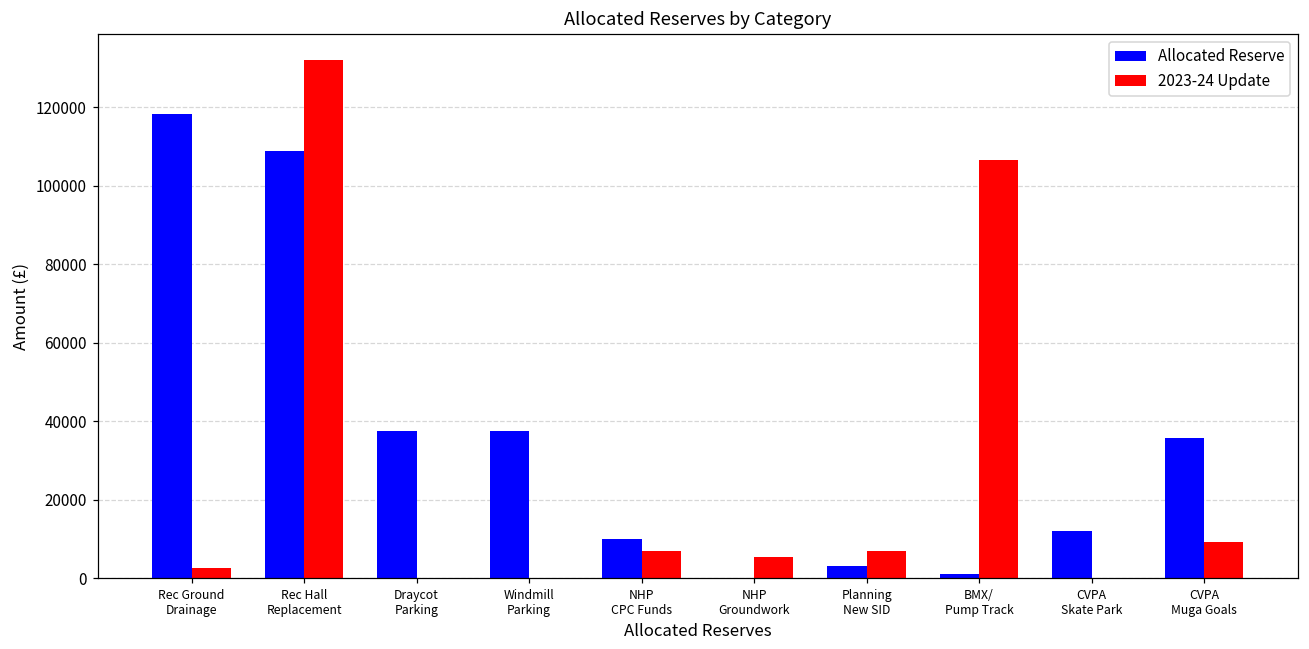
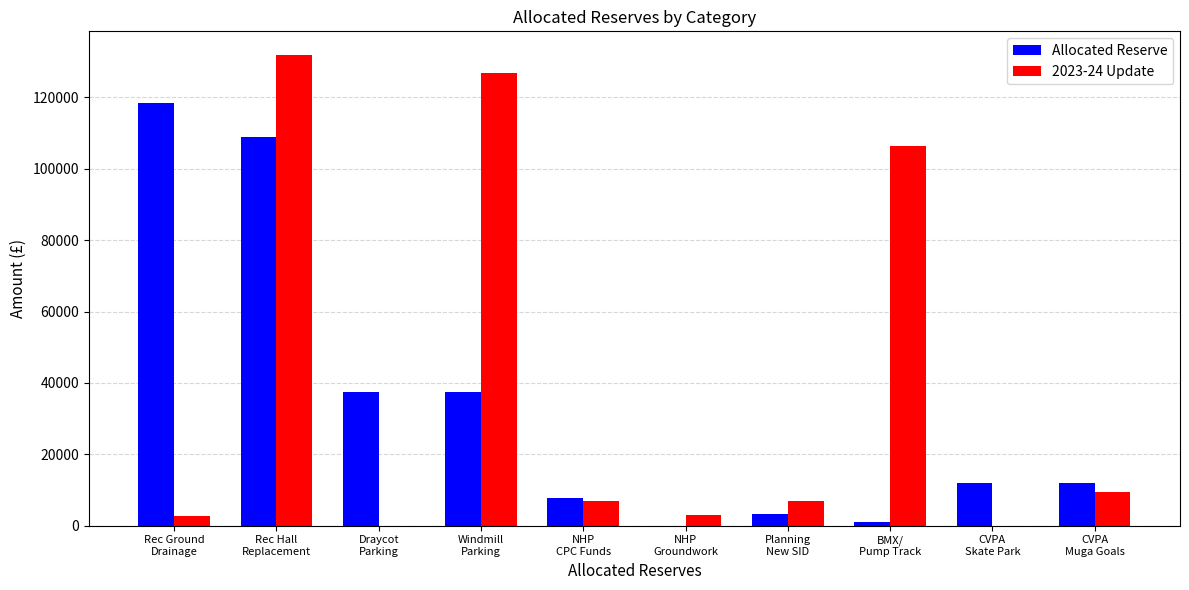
2023-24 Update, Windmill Parking: 0 -> 127000
Allocated Reserve, NHP CPC Funds: 10000 -> 8000
2023-24 Update, NHP Groundwork: 5000 -> 3000
Allocated Reserve, CVPA Muga Goals: 36000 -> 12000
